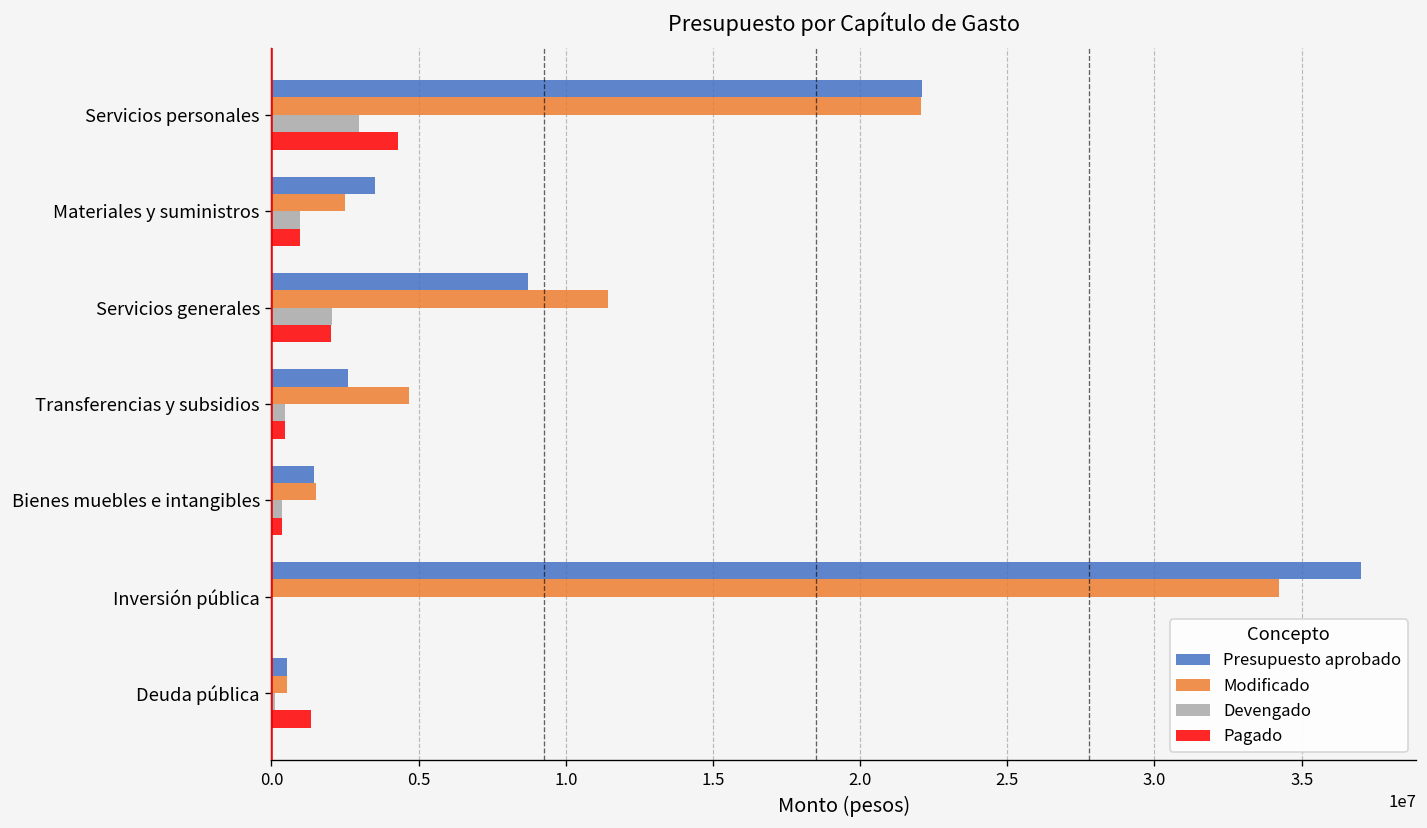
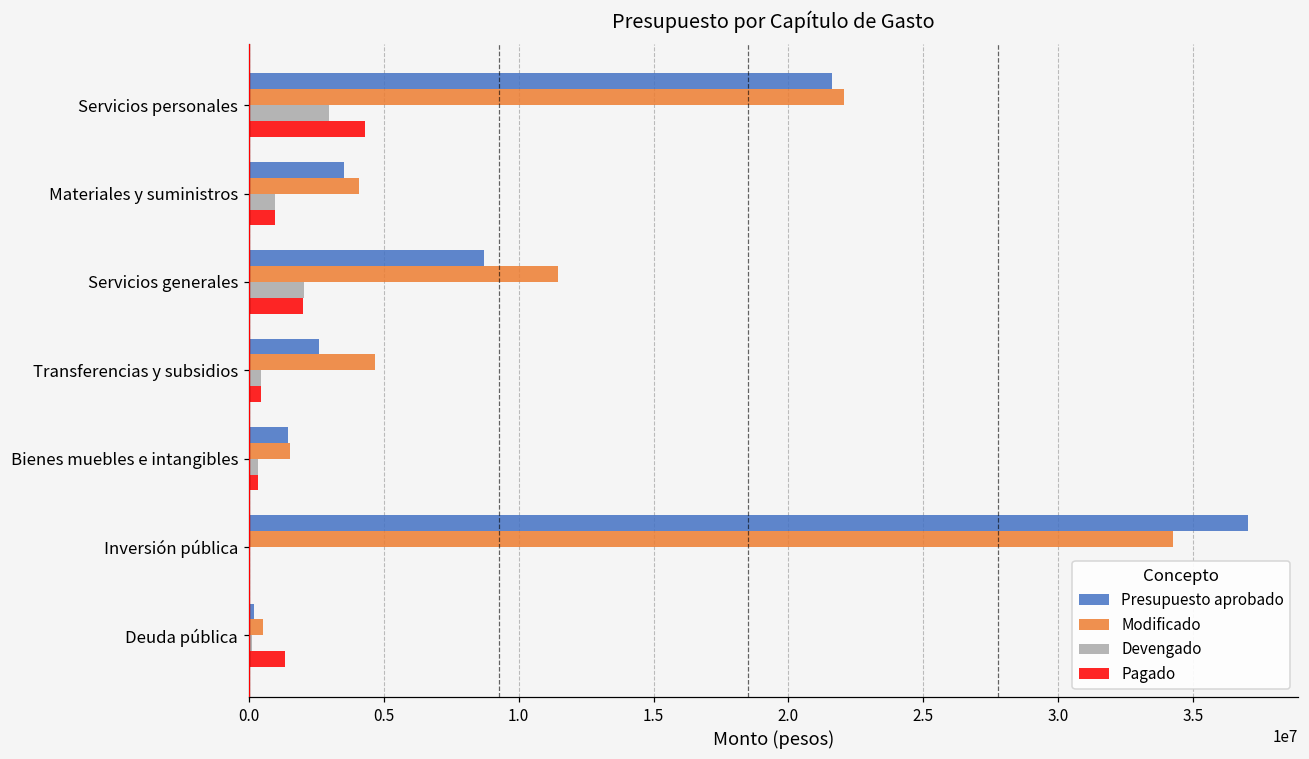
Presupuesto aprobado, Servicios personales: 22100000 -> 21600000
Modificado, Materiales y suministros: 2500000 -> 4100000
Presupuesto aprobado, Deuda pública: 500000 -> 200000
